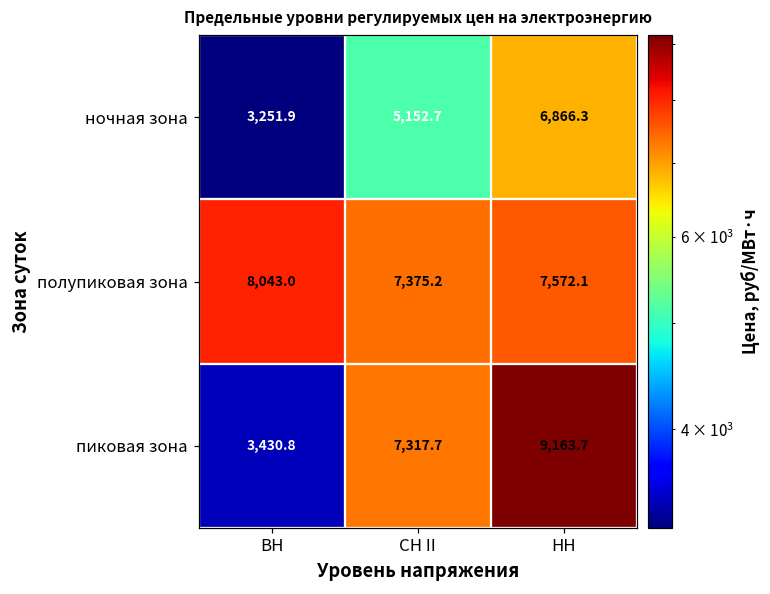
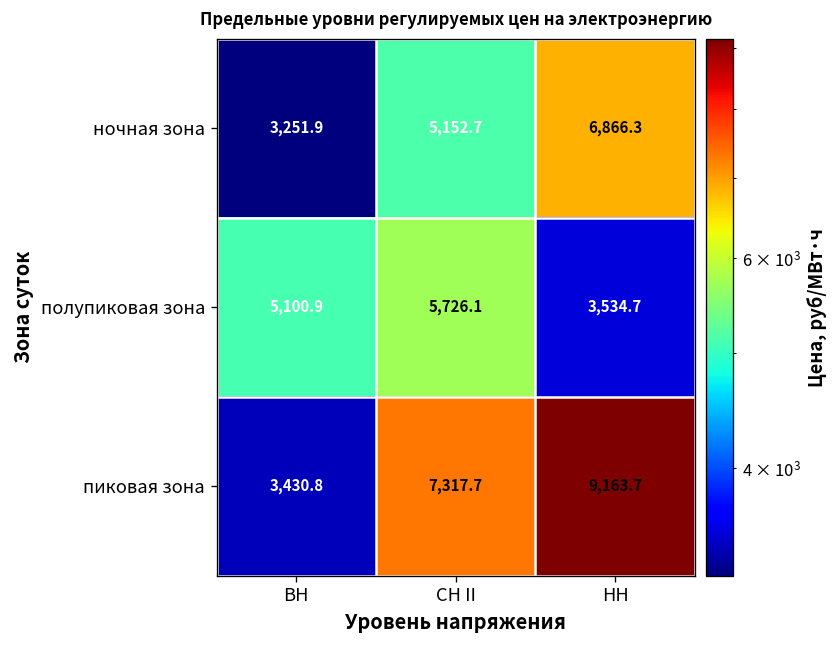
полупиковая зона, ВН: 8,043.0 -> 5,100.9
полупиковая зона, СН II: 7,375.2 -> 5,726.1
полупиковая зона, НН: 7,572.1 -> 3,534.7
